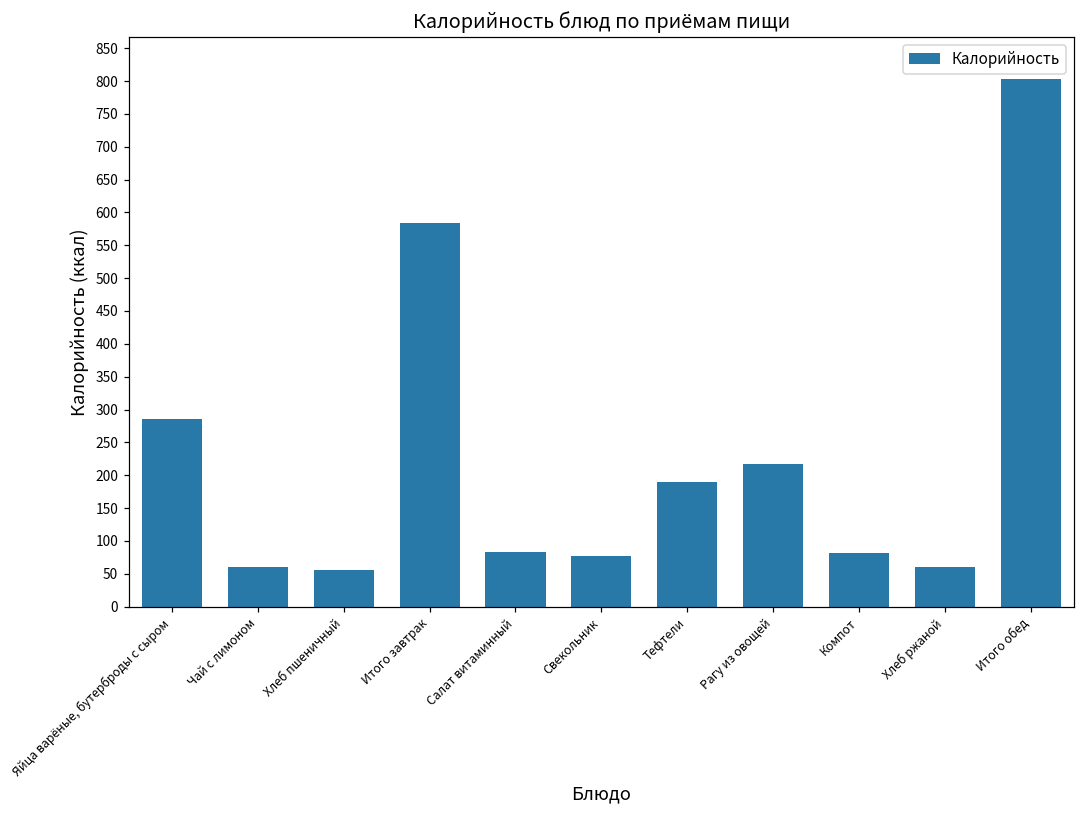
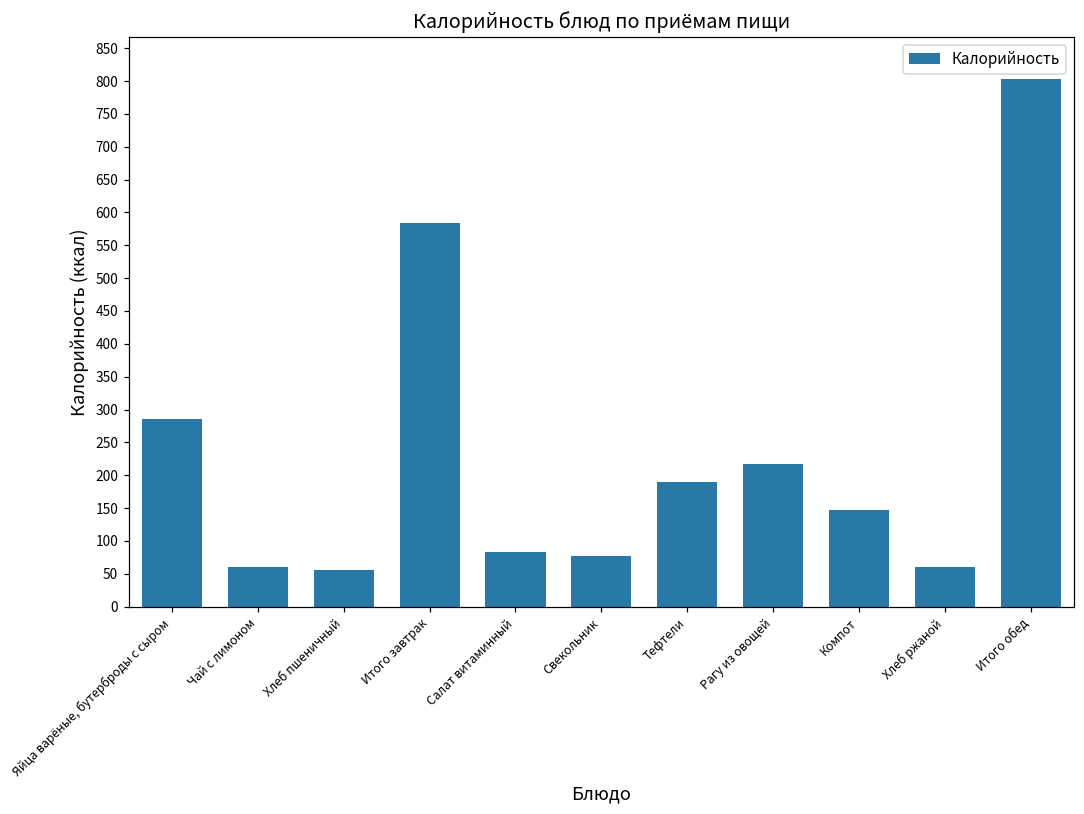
Компот: 80 -> 150
